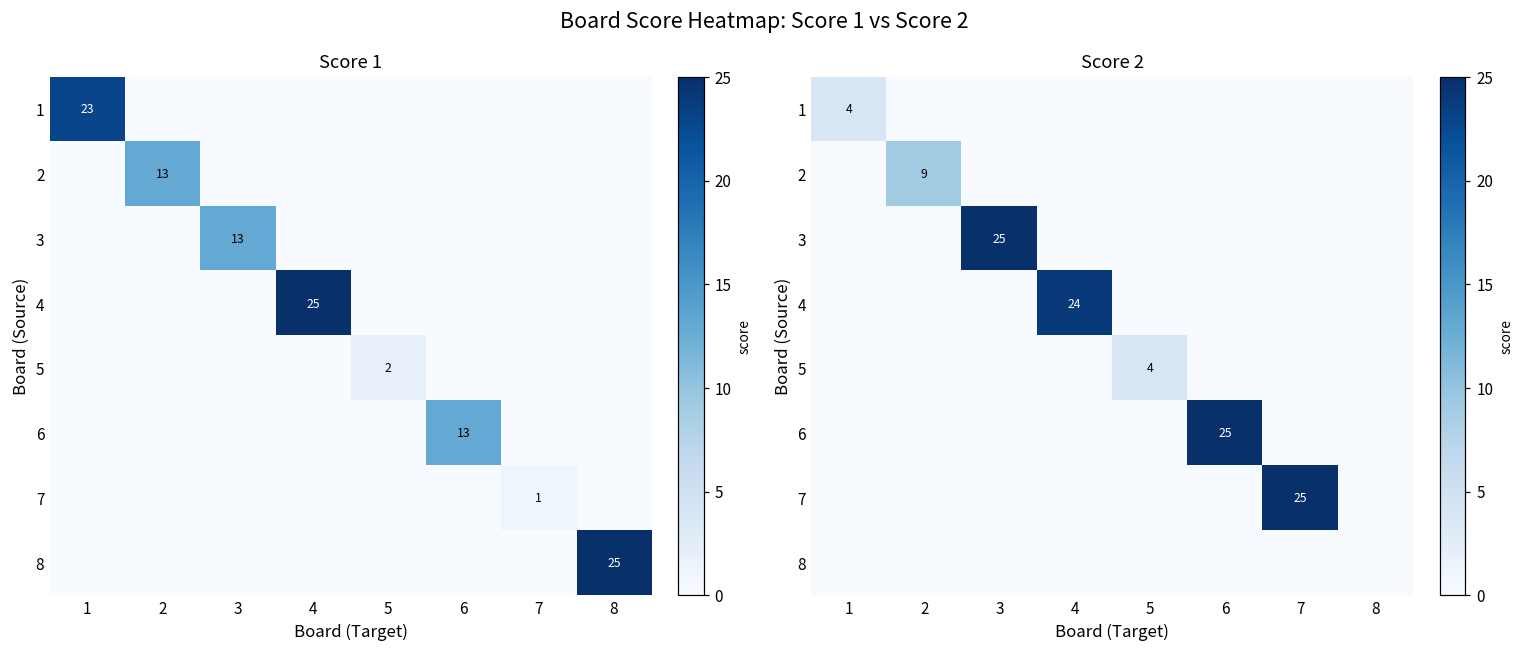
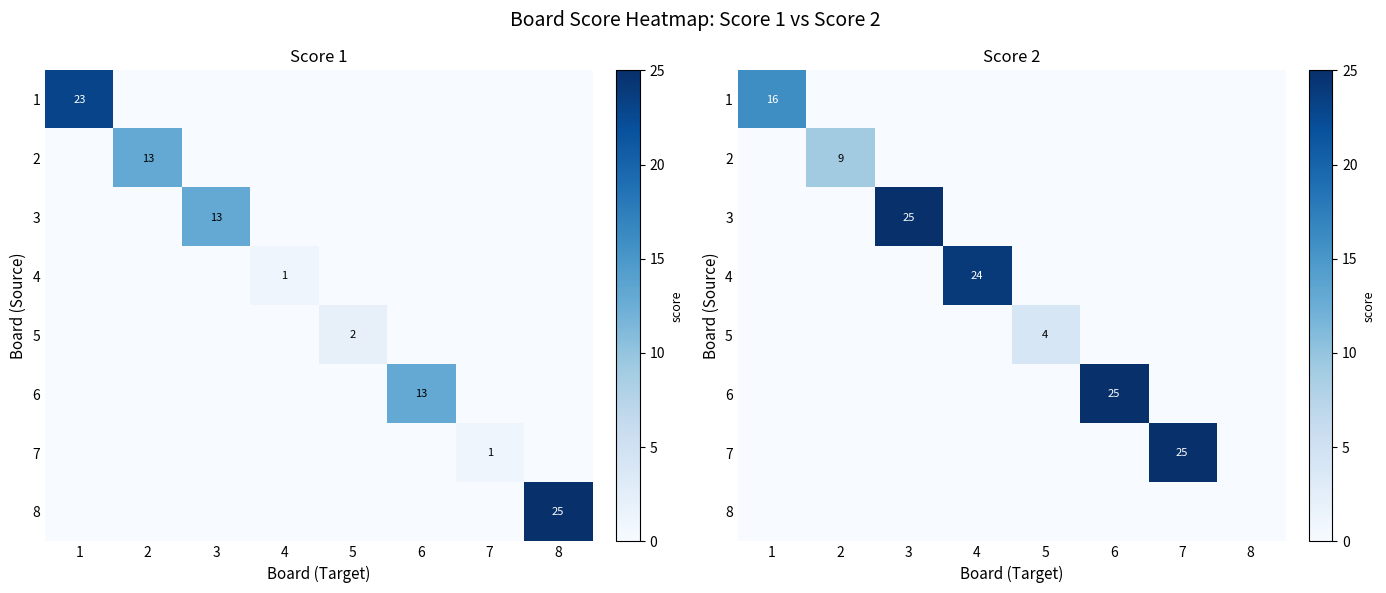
Score 1, 4, 4: 25 -> 1
Score 2, 1, 1: 4 -> 16
